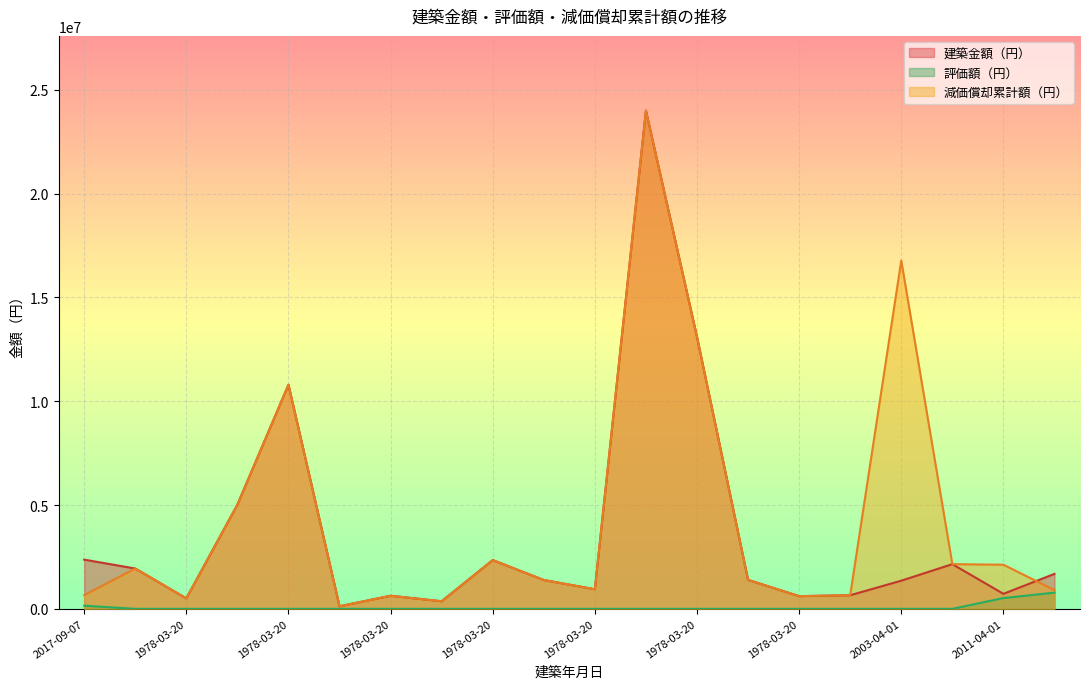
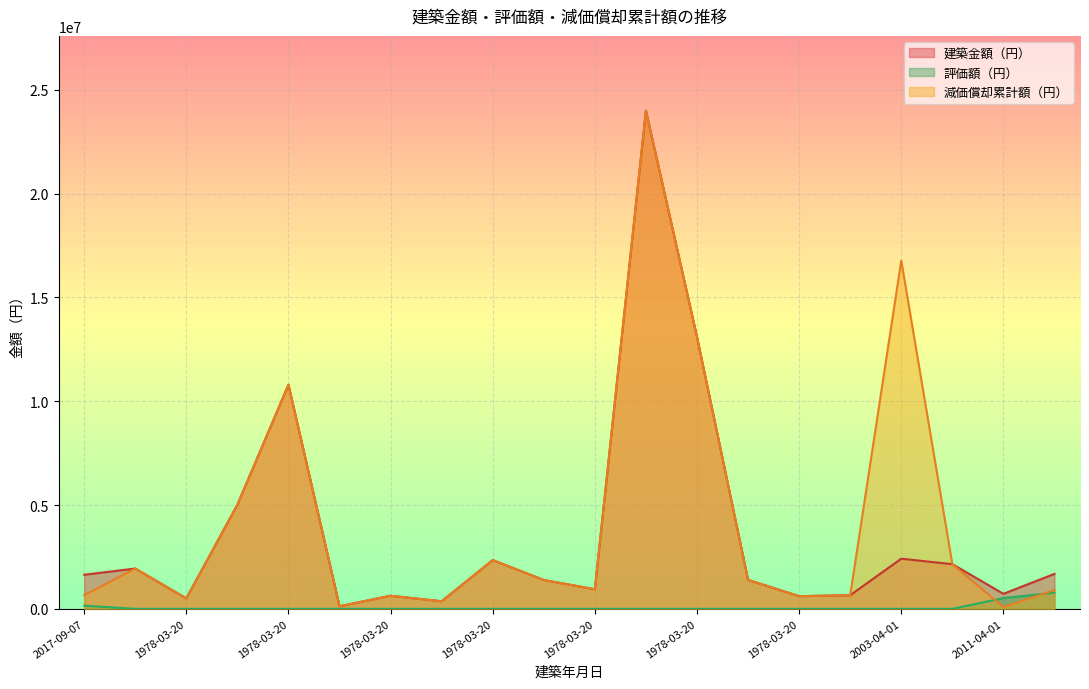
建築金額（円）, 2017-09-07: 2400000 -> 1600000
建築金額（円）, 2003-04-01: 1400000 -> 2400000
減価償却累計額（円）, 2011-04-01: 2100000 -> 100000
